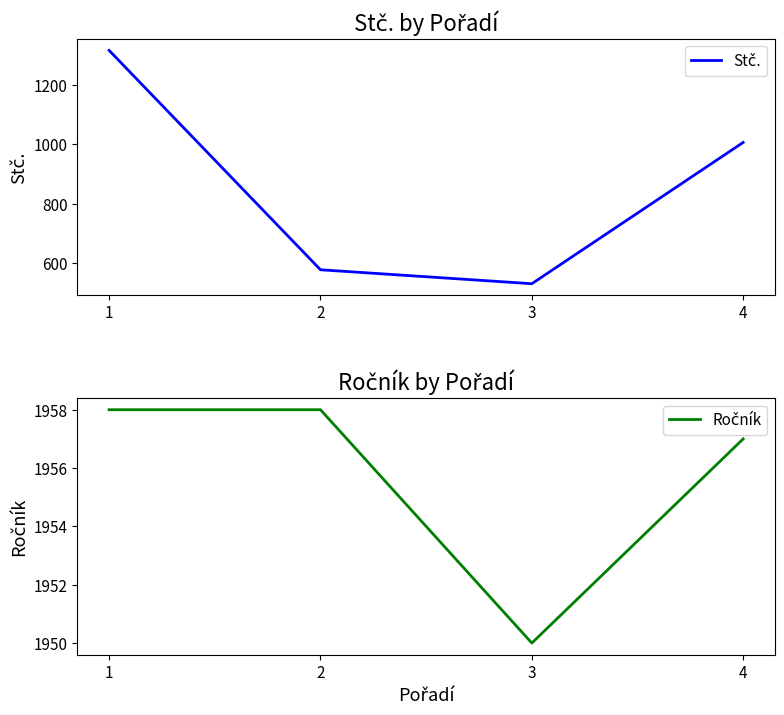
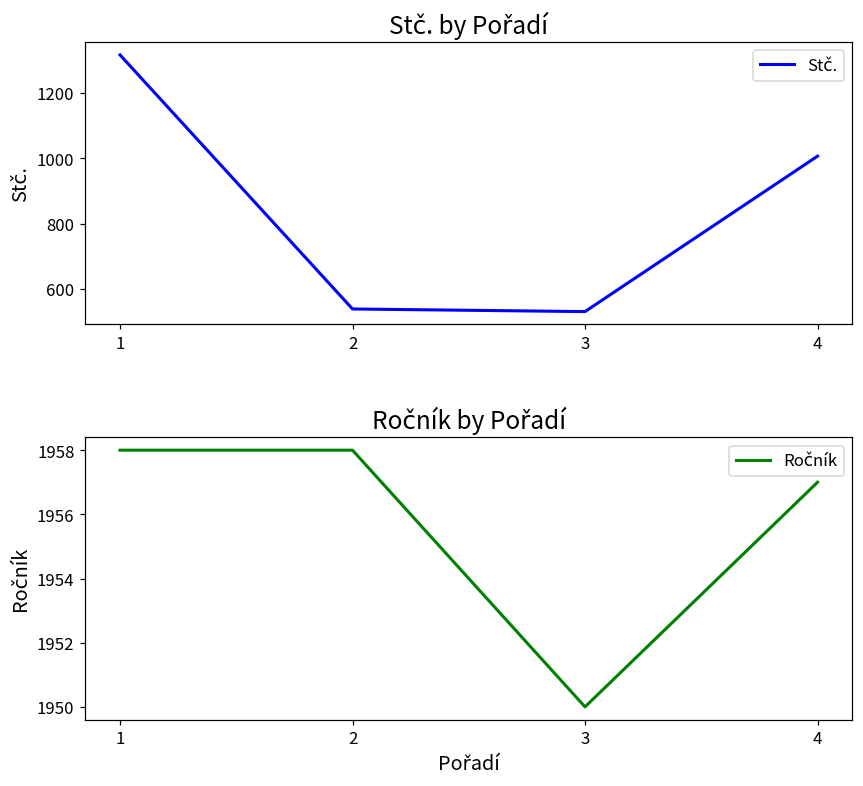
Stč. by Pořadí, 2: 580 -> 540
